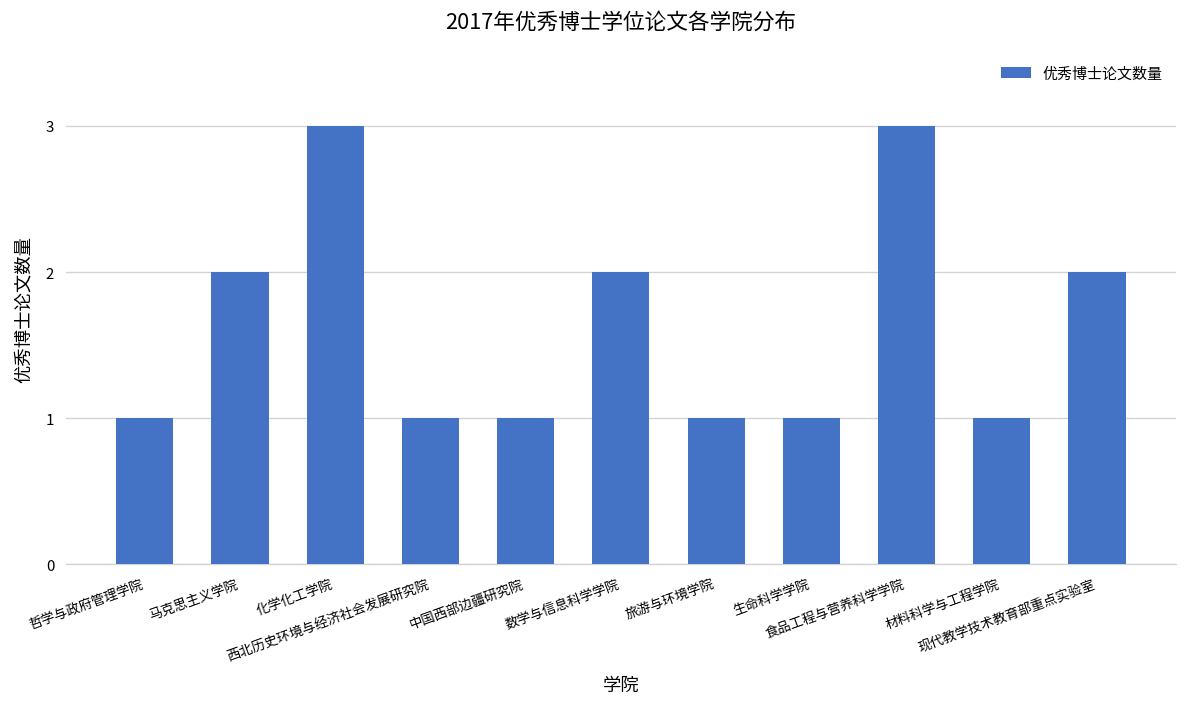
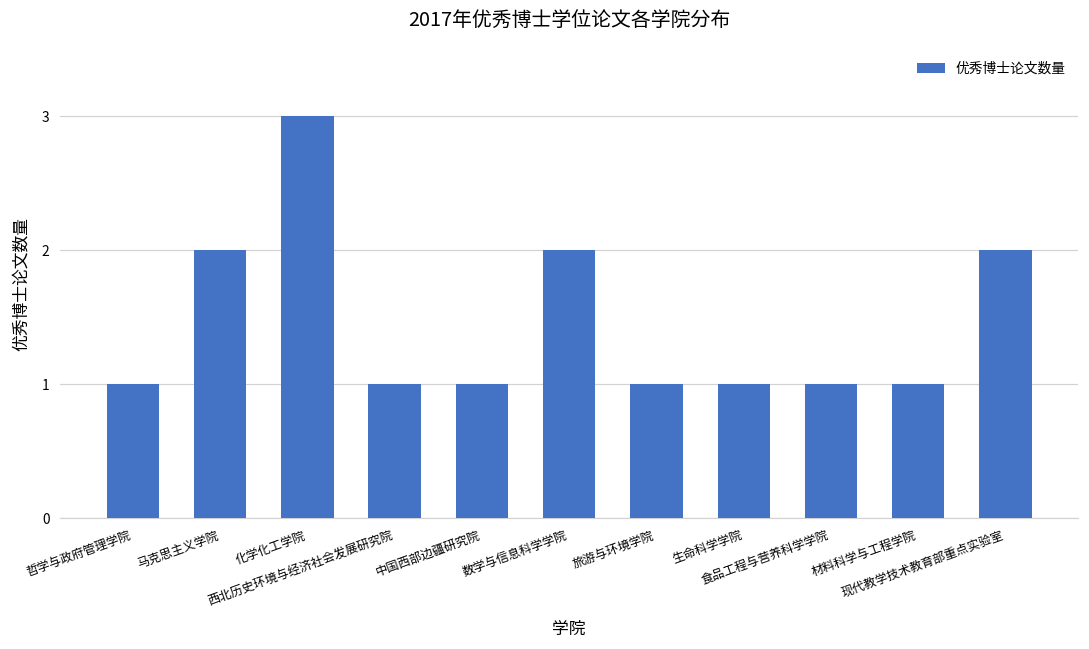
食品工程与营养科学学院: 3 -> 1
